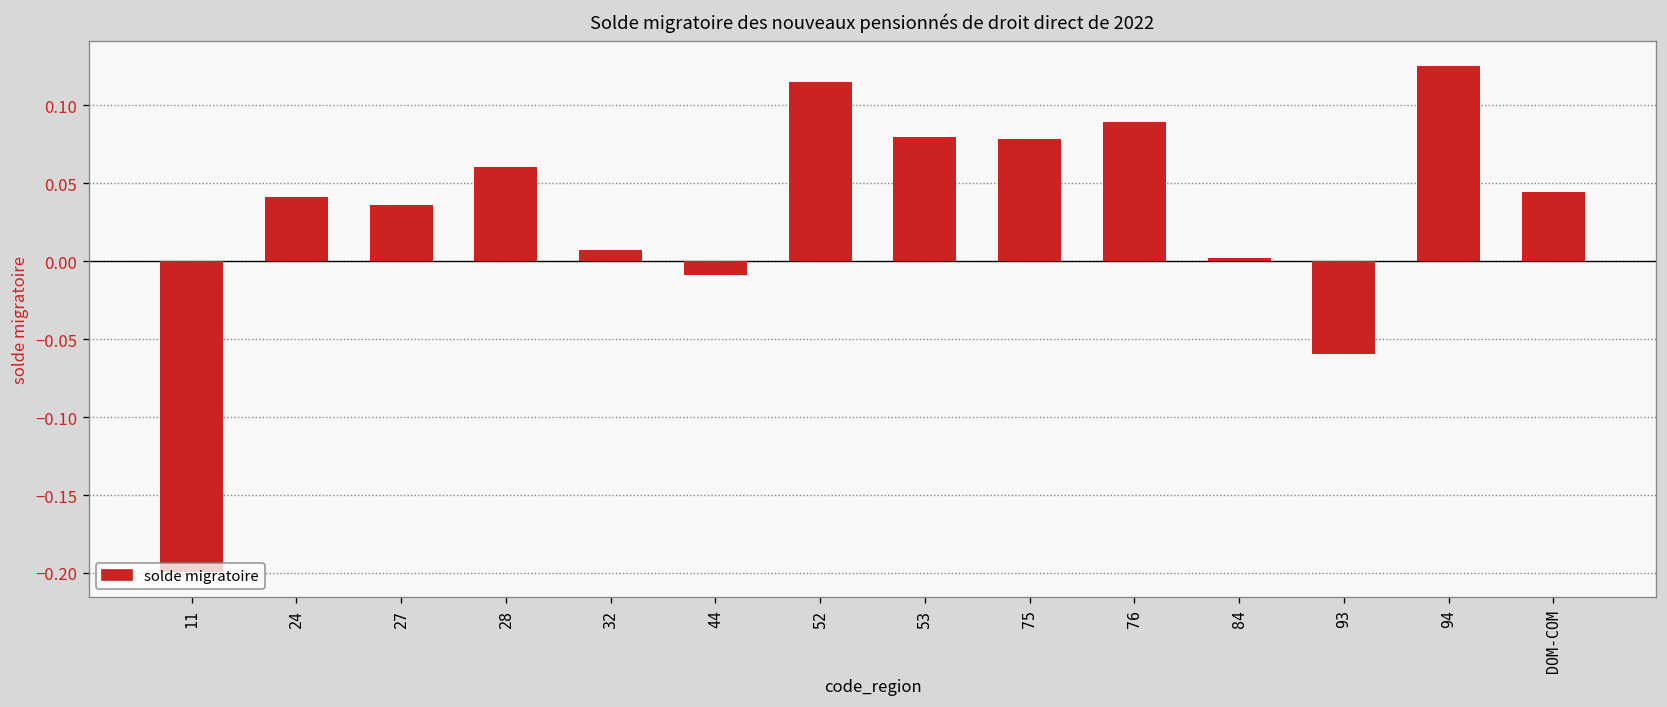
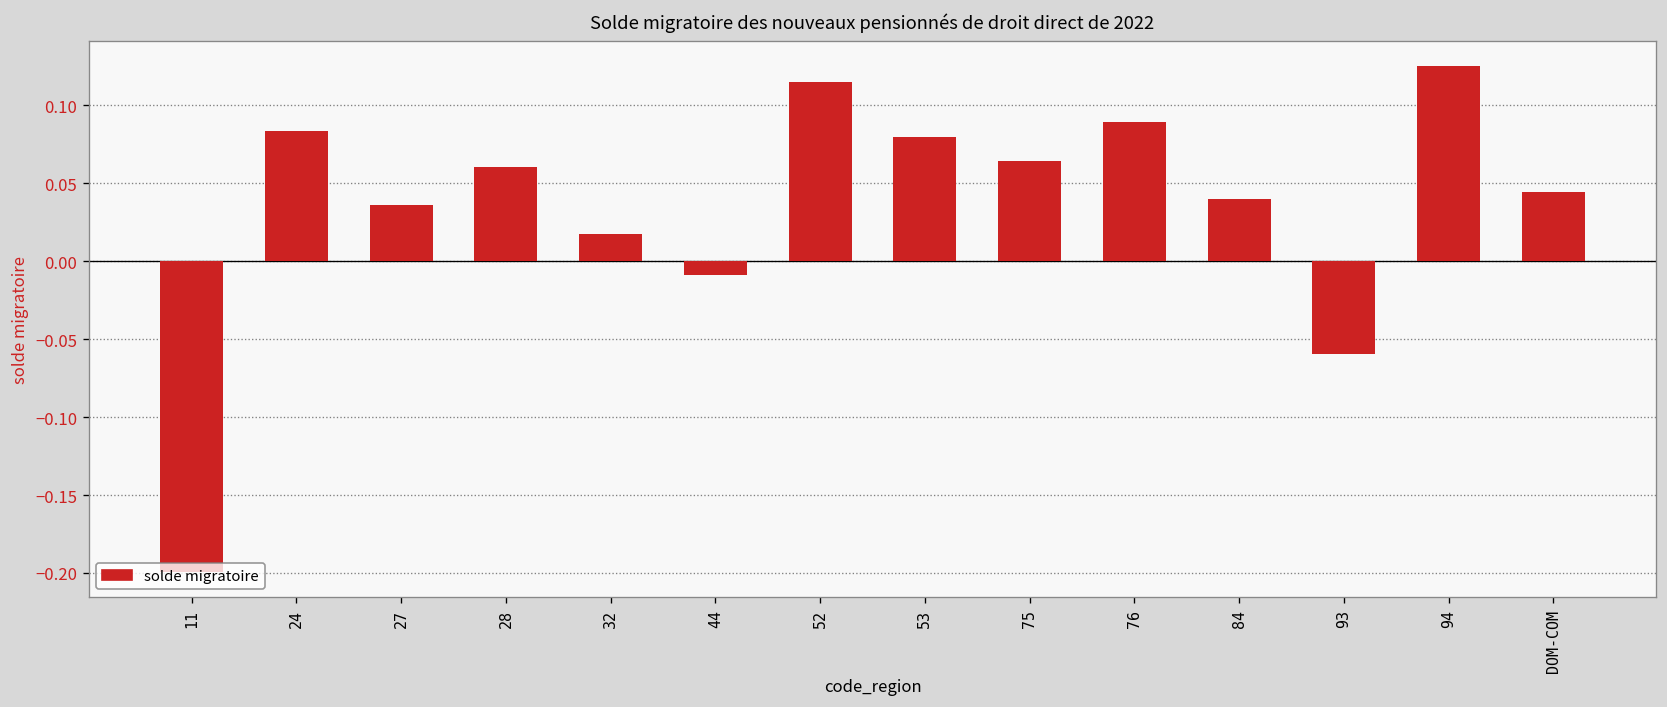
24: 0.041 -> 0.084
32: 0.007 -> 0.017
75: 0.079 -> 0.064
84: 0.002 -> 0.040
